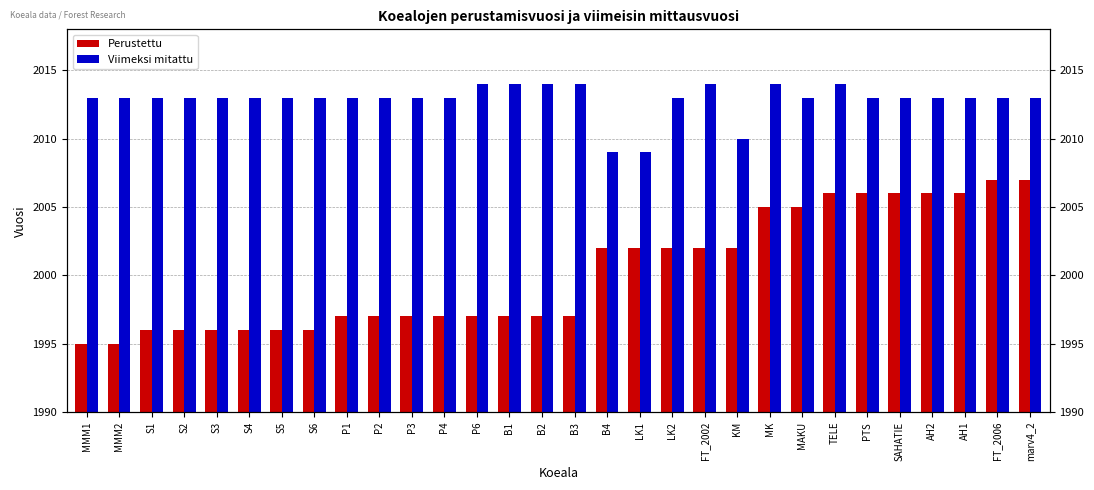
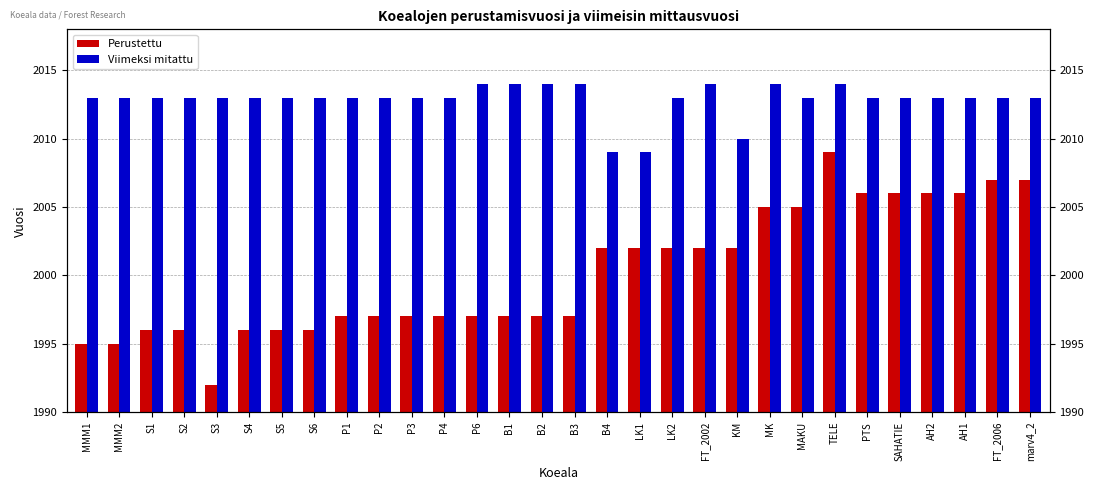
Perustettu, S3: 1996 -> 1992
Perustettu, TELE: 2006 -> 2009
